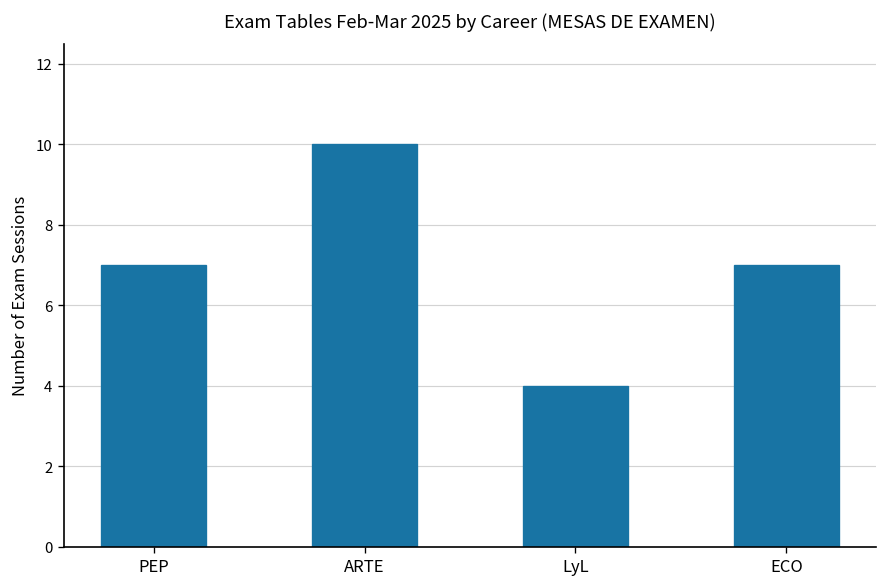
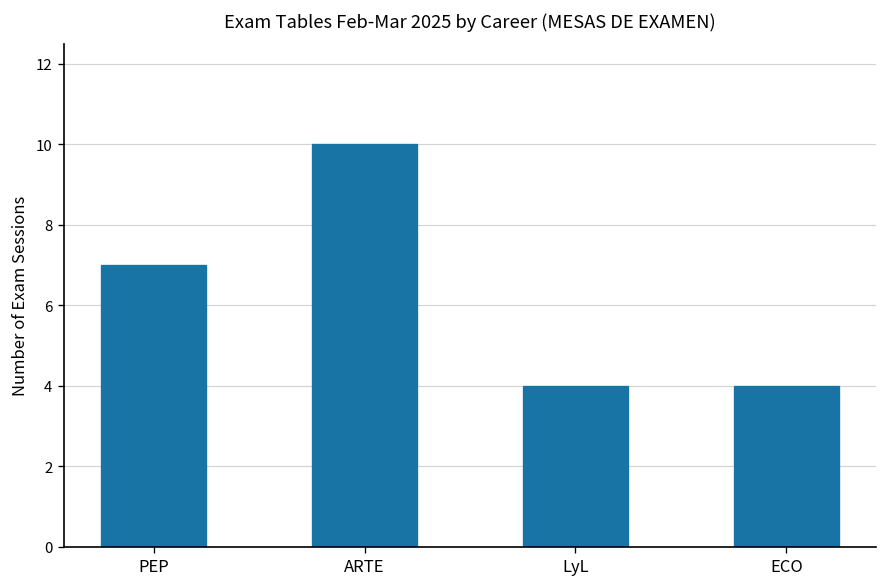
ECO: 7 -> 4
